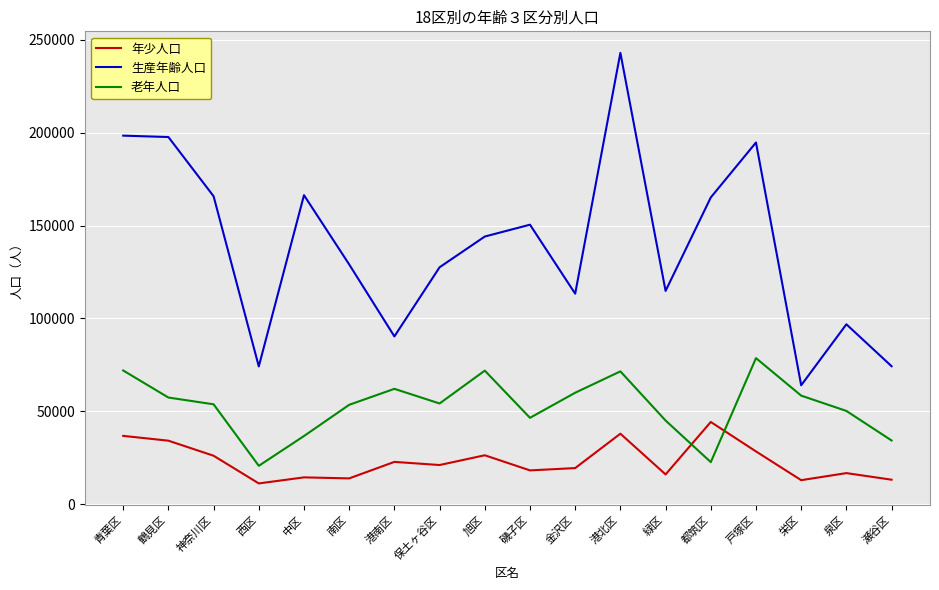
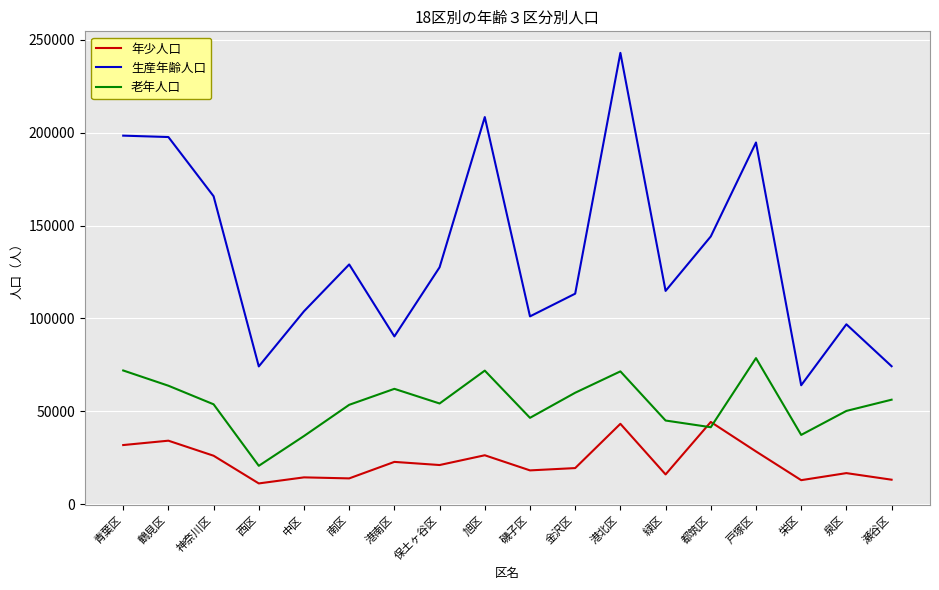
年少人口, 青葉区: 37000 -> 32000
老年人口, 鶴見区: 57000 -> 64000
生産年齢人口, 中区: 166000 -> 104000
生産年齢人口, 旭区: 144000 -> 208000
生産年齢人口, 磯子区: 150000 -> 101000
年少人口, 港北区: 38000 -> 43000
生産年齢人口, 都筑区: 165000 -> 144000
老年人口, 都筑区: 23000 -> 41000
老年人口, 栄区: 58000 -> 37000
老年人口, 瀬谷区: 34000 -> 56000
